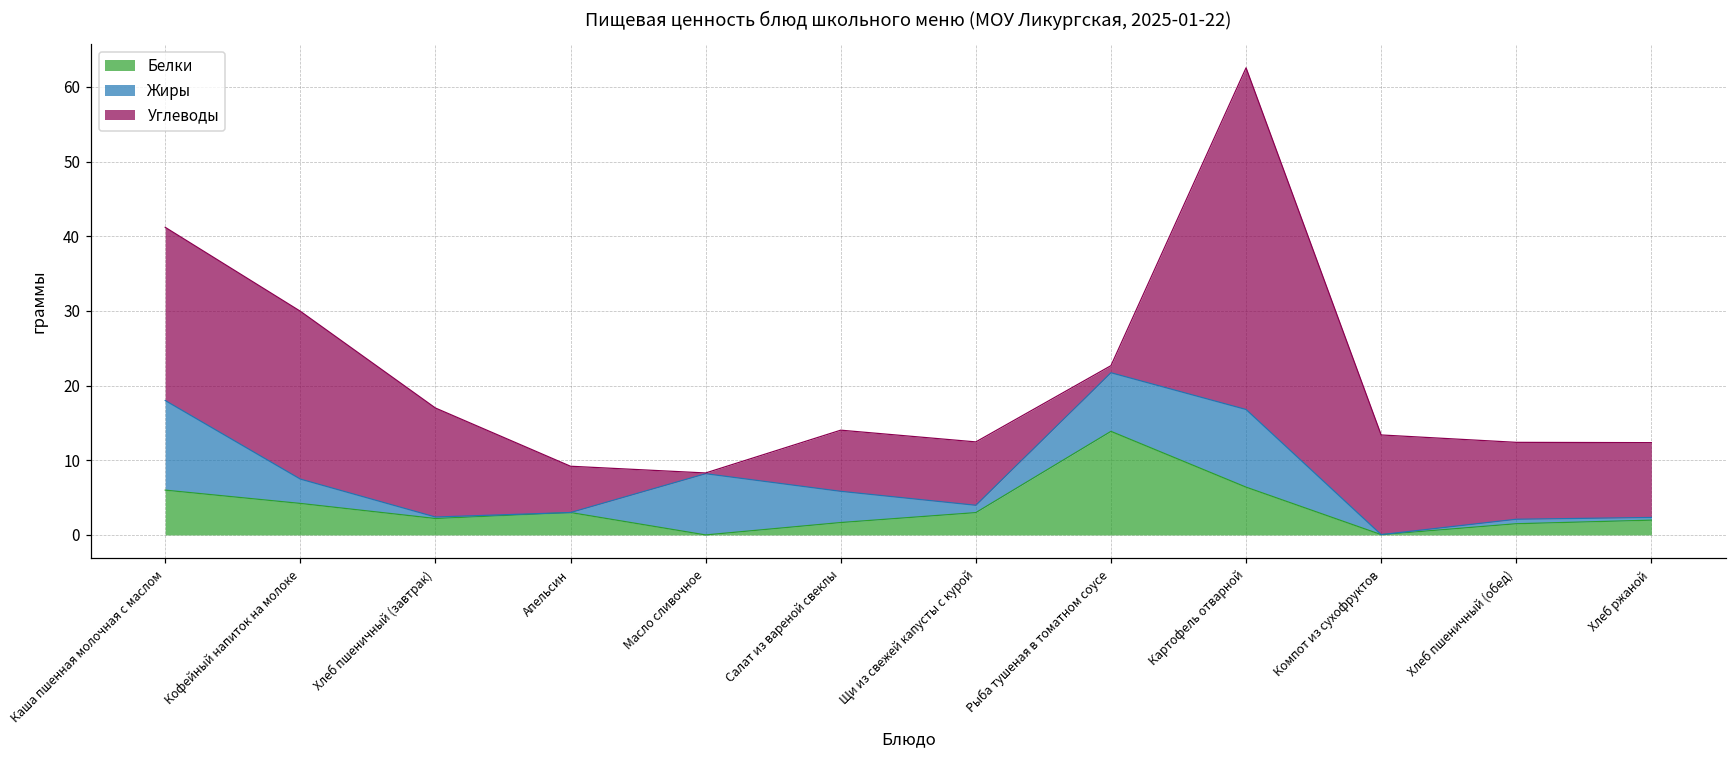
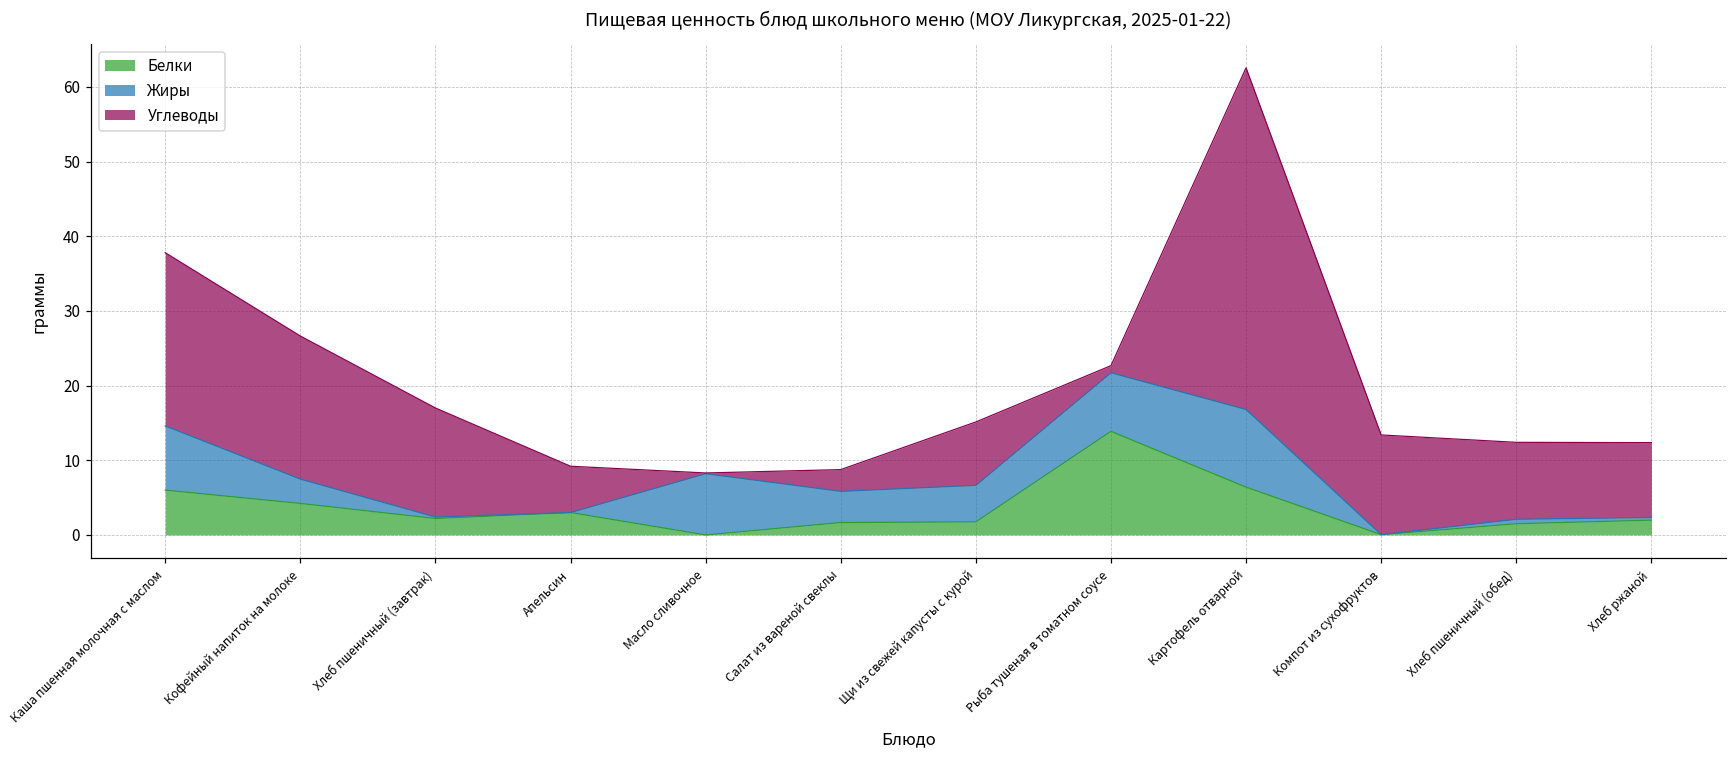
Жиры, Каша пшенная молочная с маслом: 12 -> 9
Углеводы, Кофейный напиток на молоке: 22 -> 19
Углеводы, Салат из вареной свеклы: 8 -> 3
Белки, Щи из свежей капусты с курой: 3 -> 2
Жиры, Щи из свежей капусты с курой: 1 -> 5
